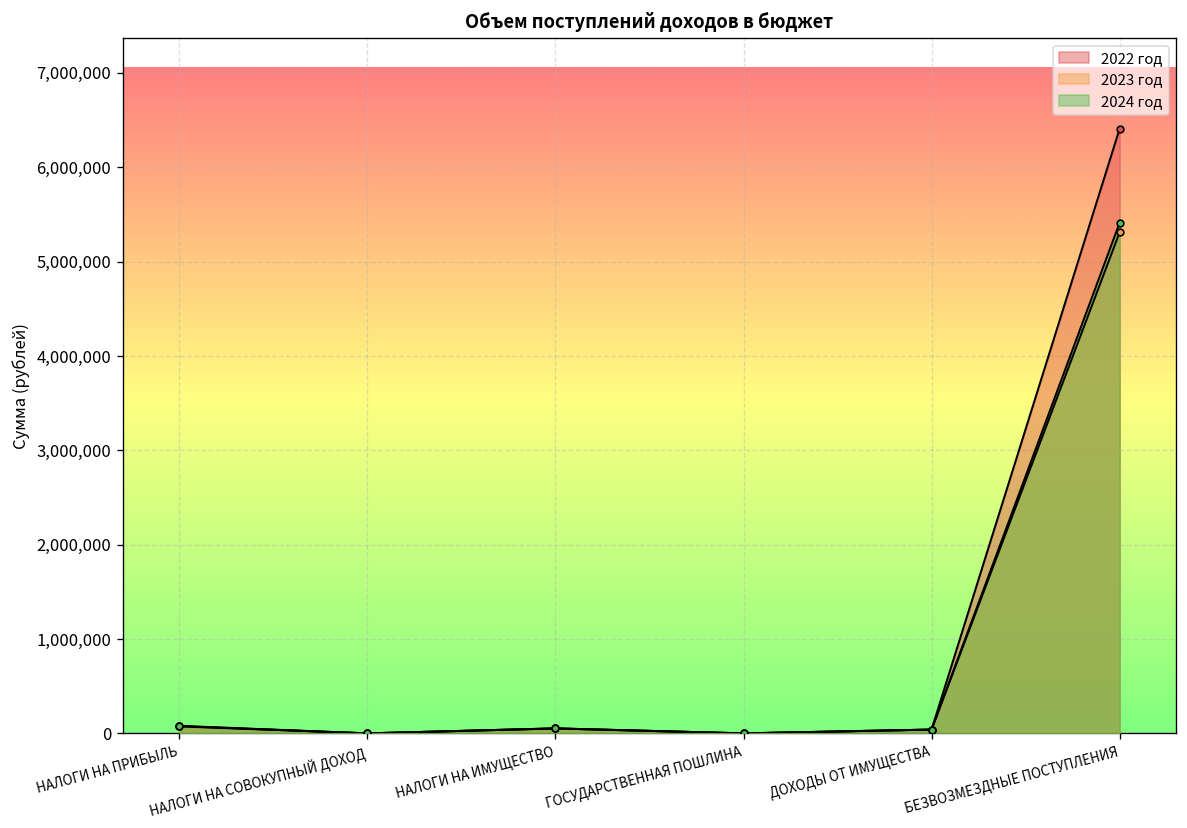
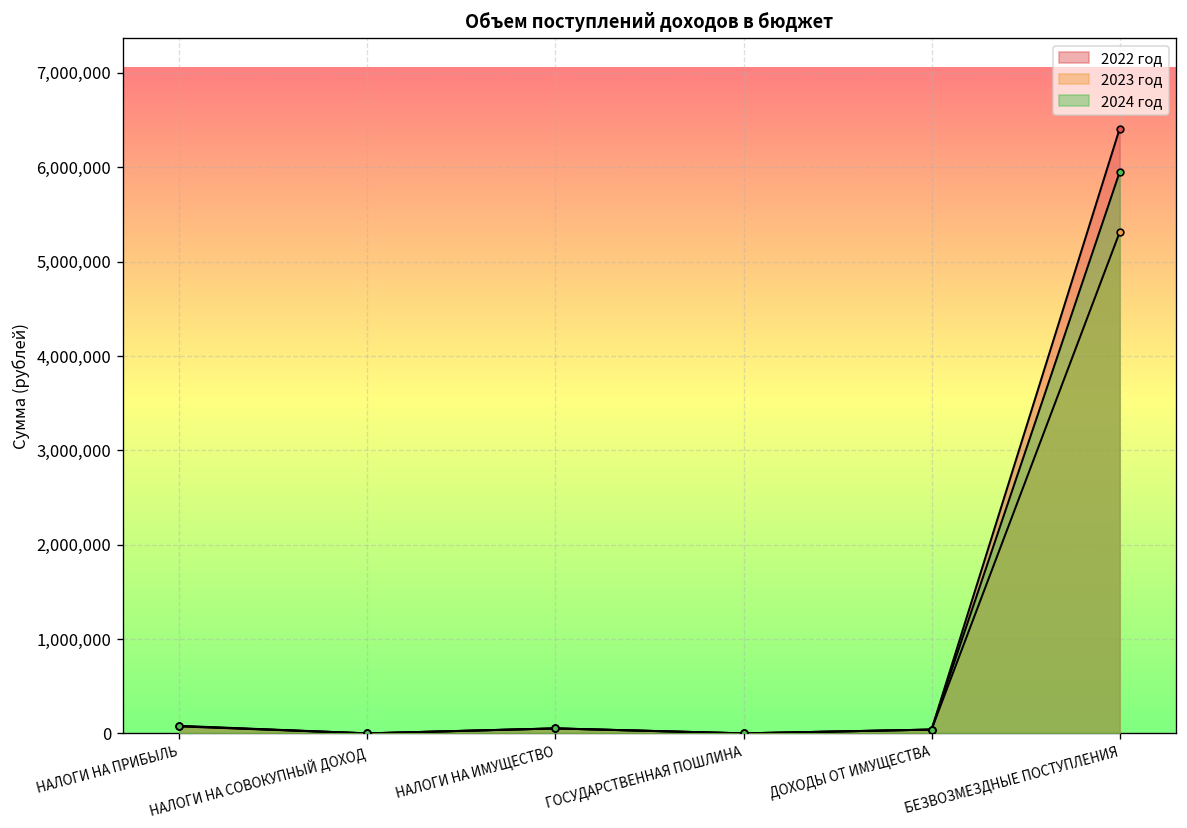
2024 год, БЕЗВОЗМЕЗДНЫЕ ПОСТУПЛЕНИЯ: 5,400,000 -> 5,900,000
